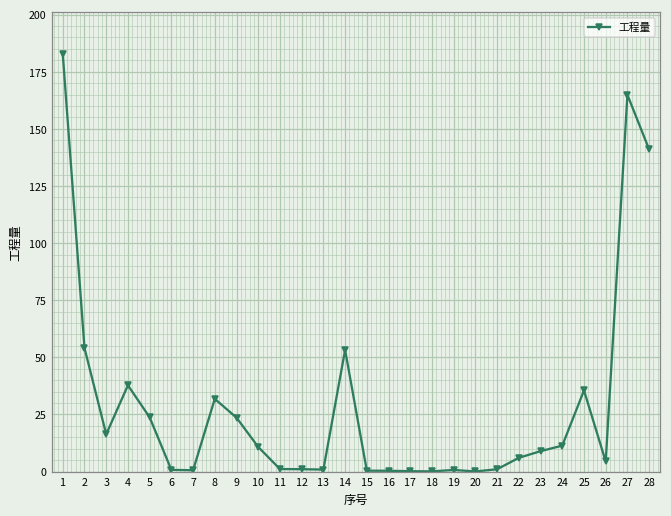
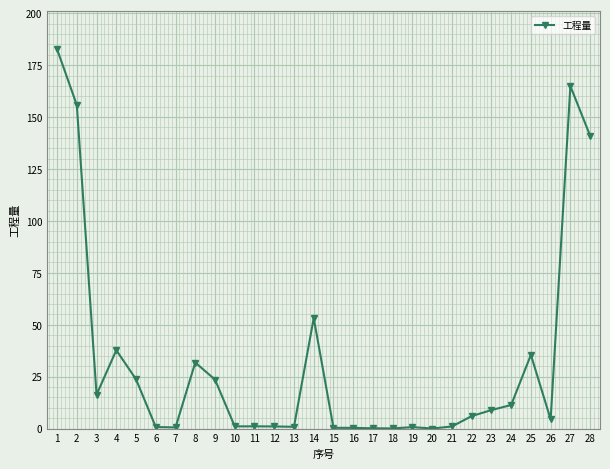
2: 54 -> 156
10: 11 -> 1
